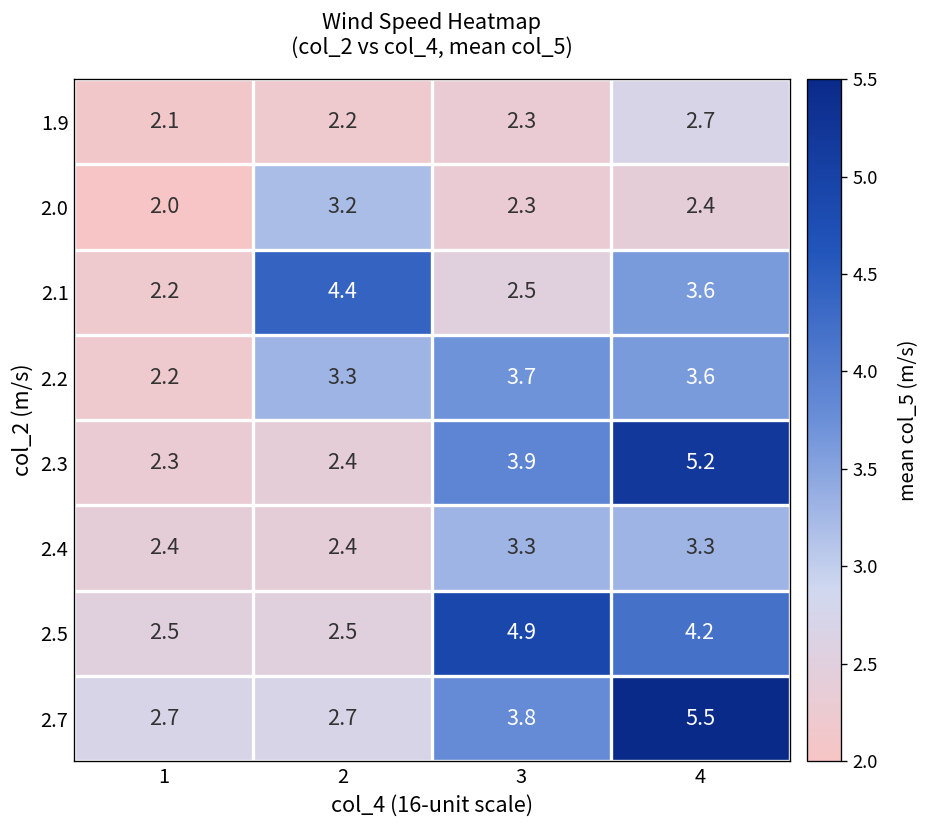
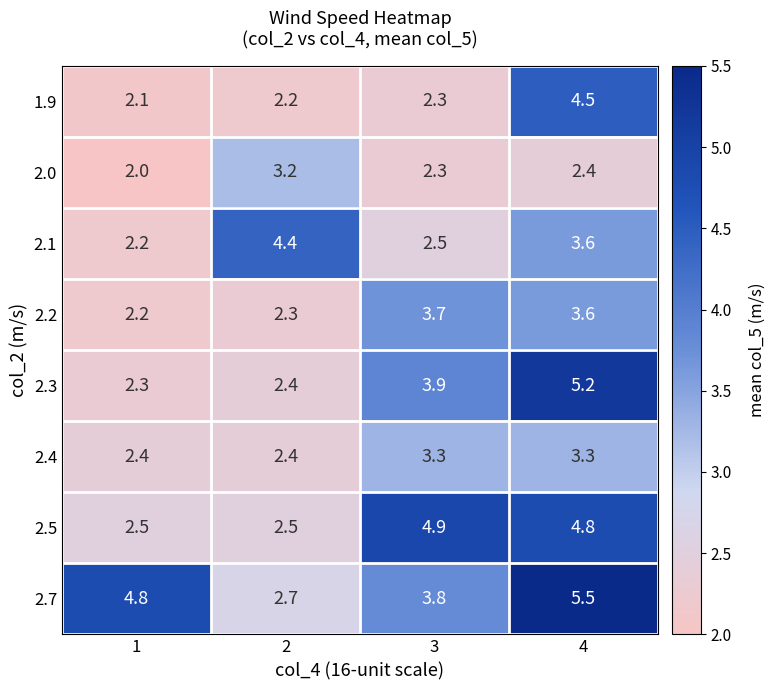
1.9, 4: 2.7 -> 4.5
2.2, 2: 3.3 -> 2.3
2.5, 4: 4.2 -> 4.8
2.7, 1: 2.7 -> 4.8
